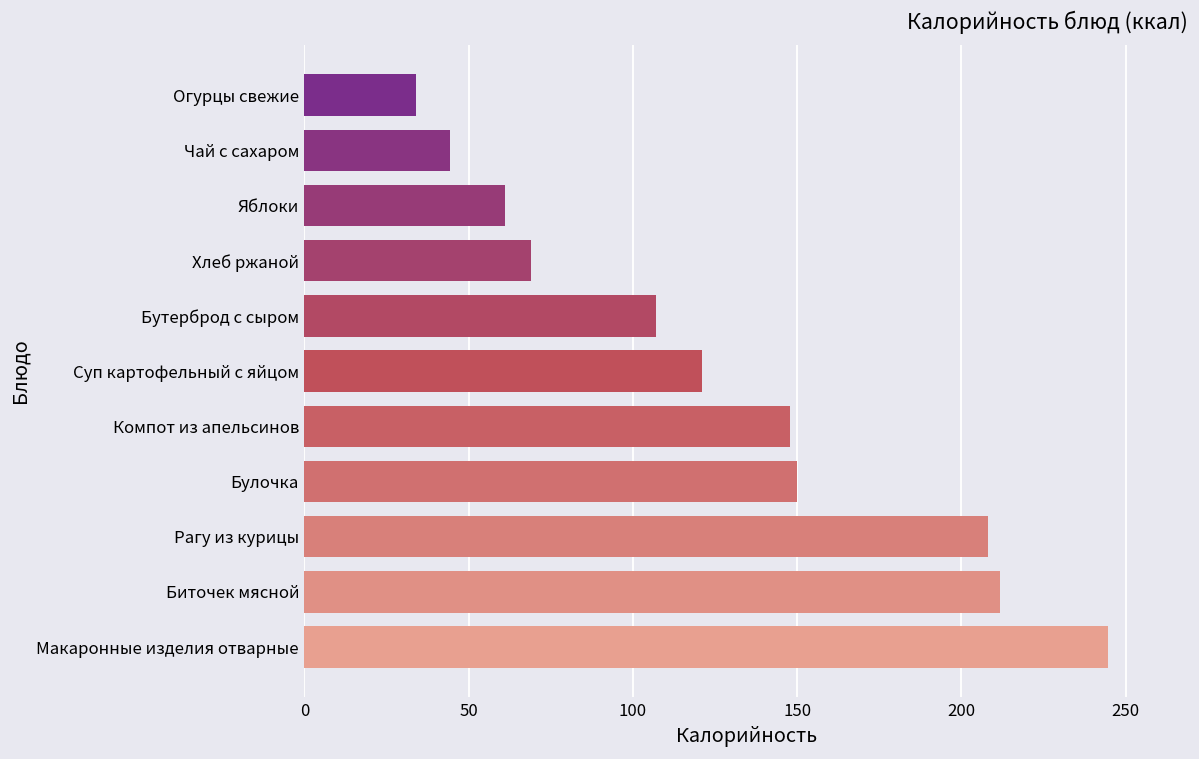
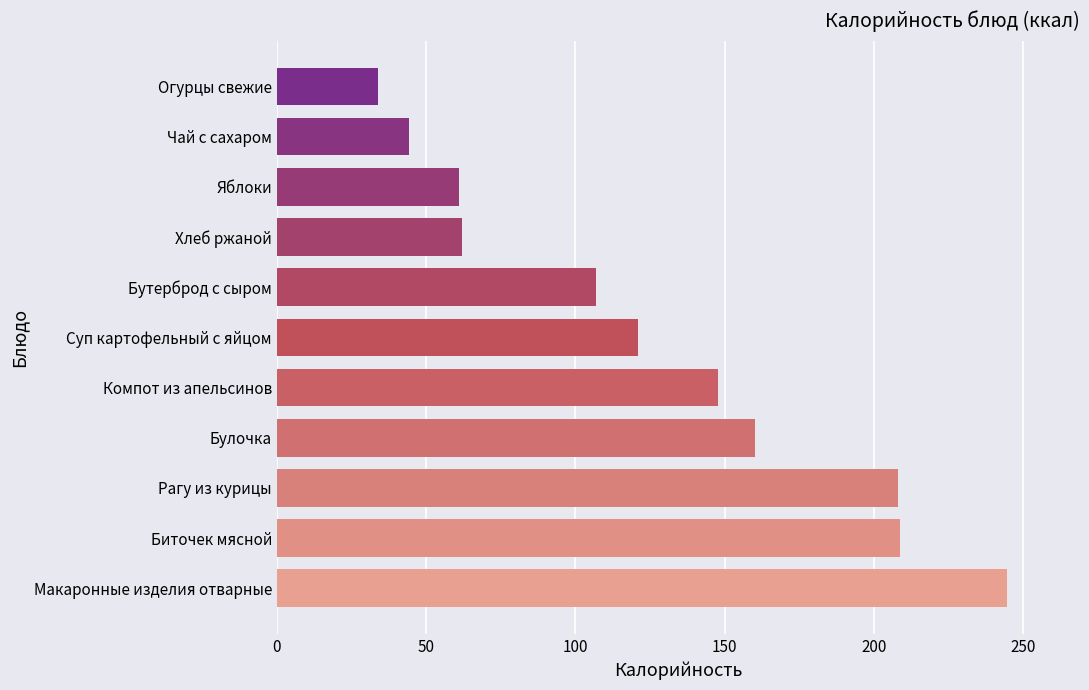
Хлеб ржаной: 69 -> 62
Булочка: 150 -> 160
Биточек мясной: 212 -> 209
